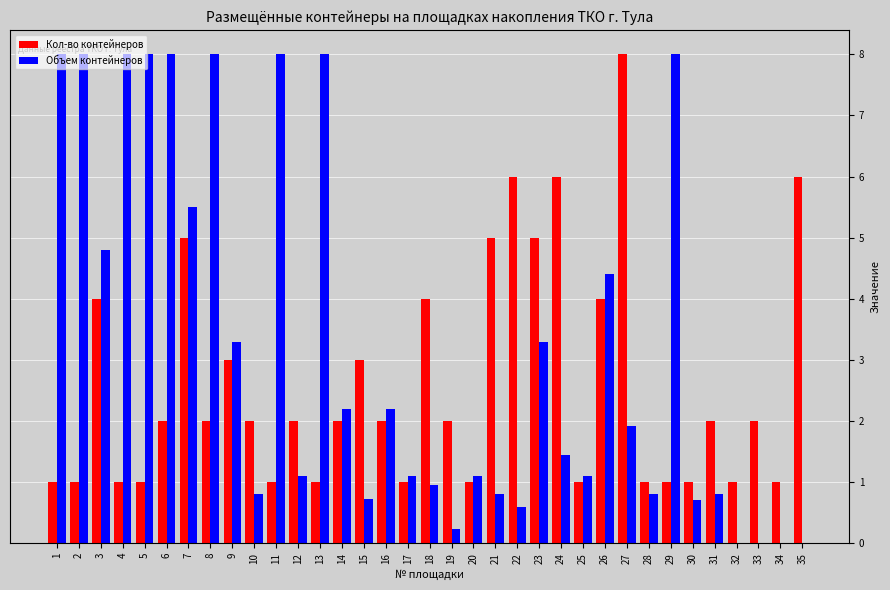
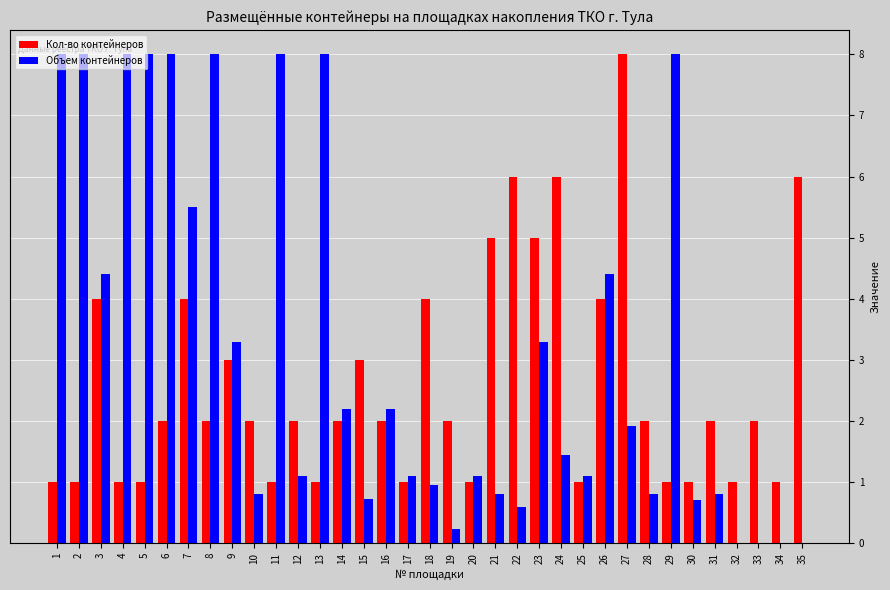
Объем контейнеров, 3: 4.8 -> 4.4
Кол-во контейнеров, 7: 5 -> 4
Кол-во контейнеров, 28: 1 -> 2
